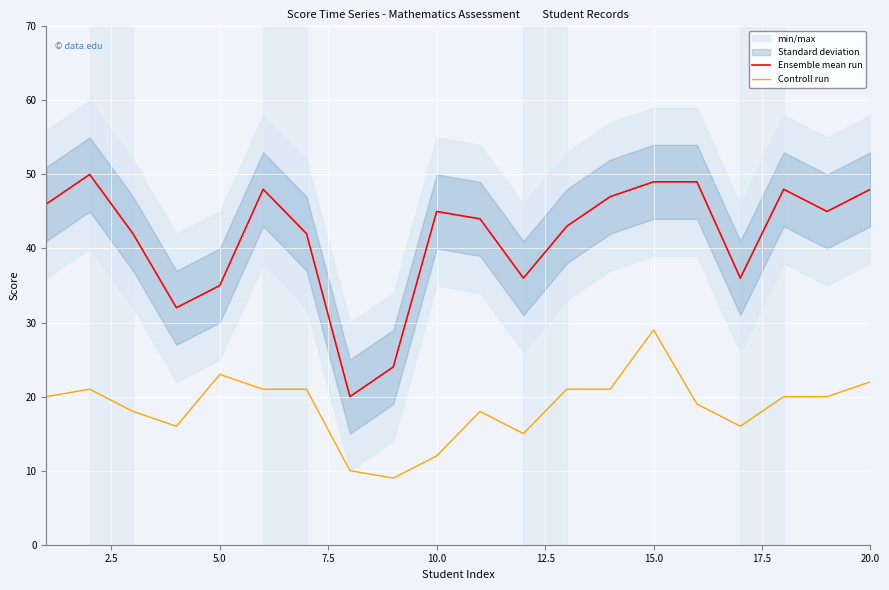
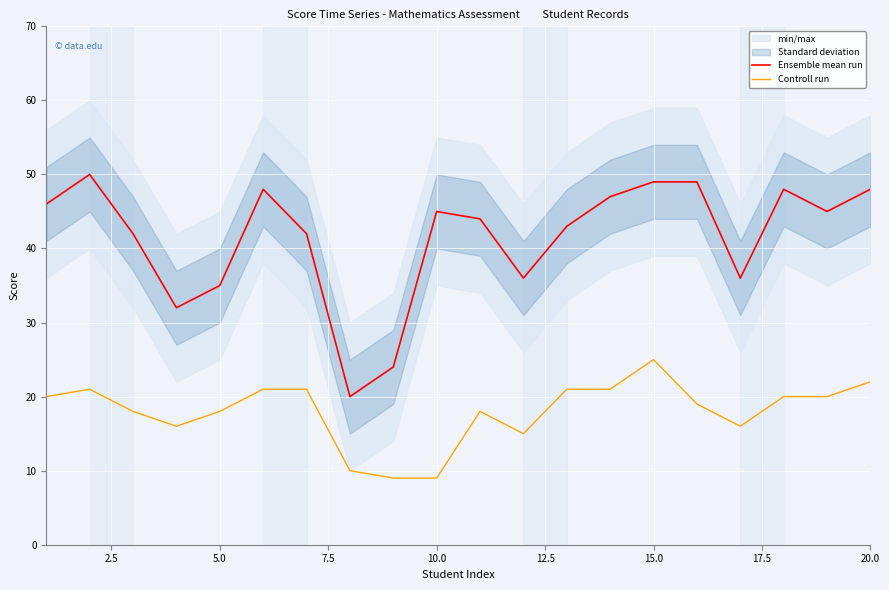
Controll run, 5.0: 23 -> 18
Controll run, 10.0: 12 -> 9
Controll run, 15.0: 29 -> 25
